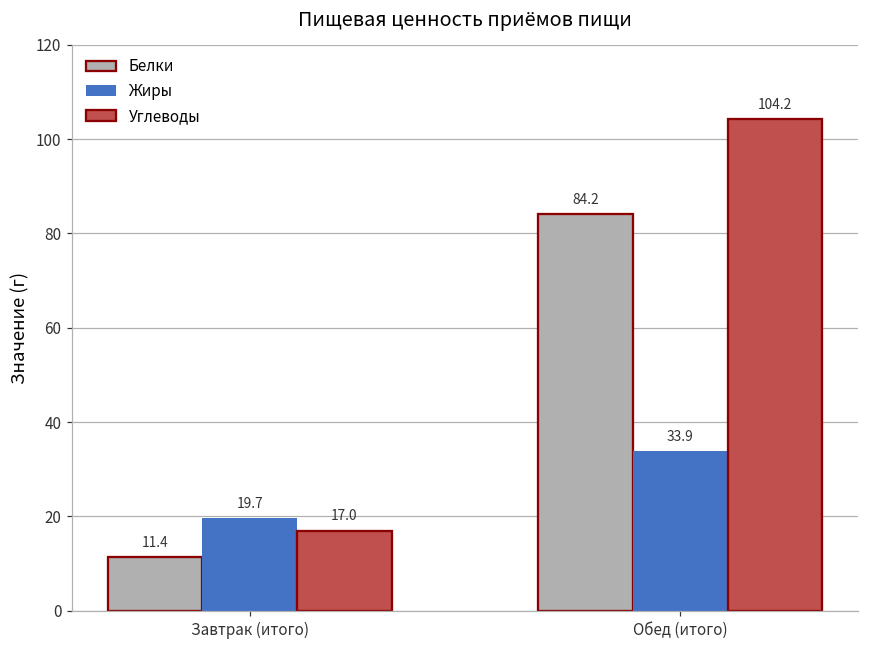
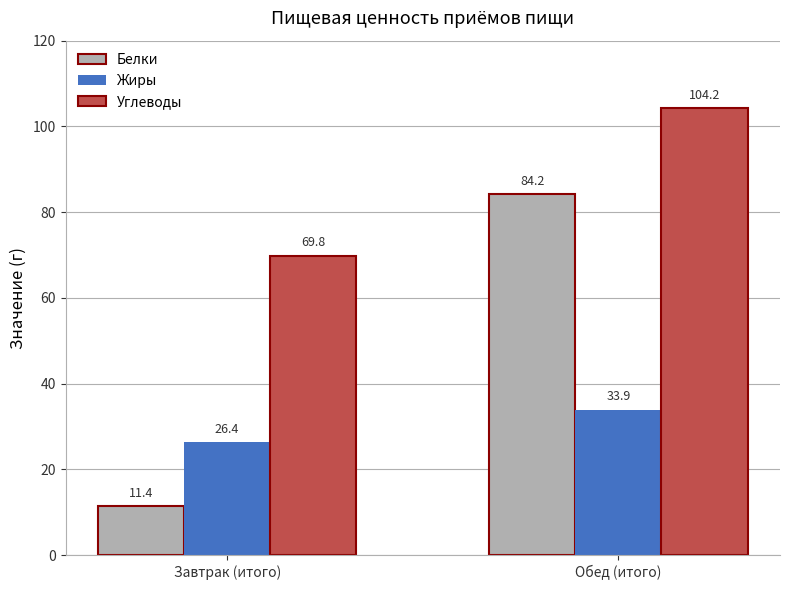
Жиры, Завтрак (итого): 19.7 -> 26.4
Углеводы, Завтрак (итого): 17.0 -> 69.8
